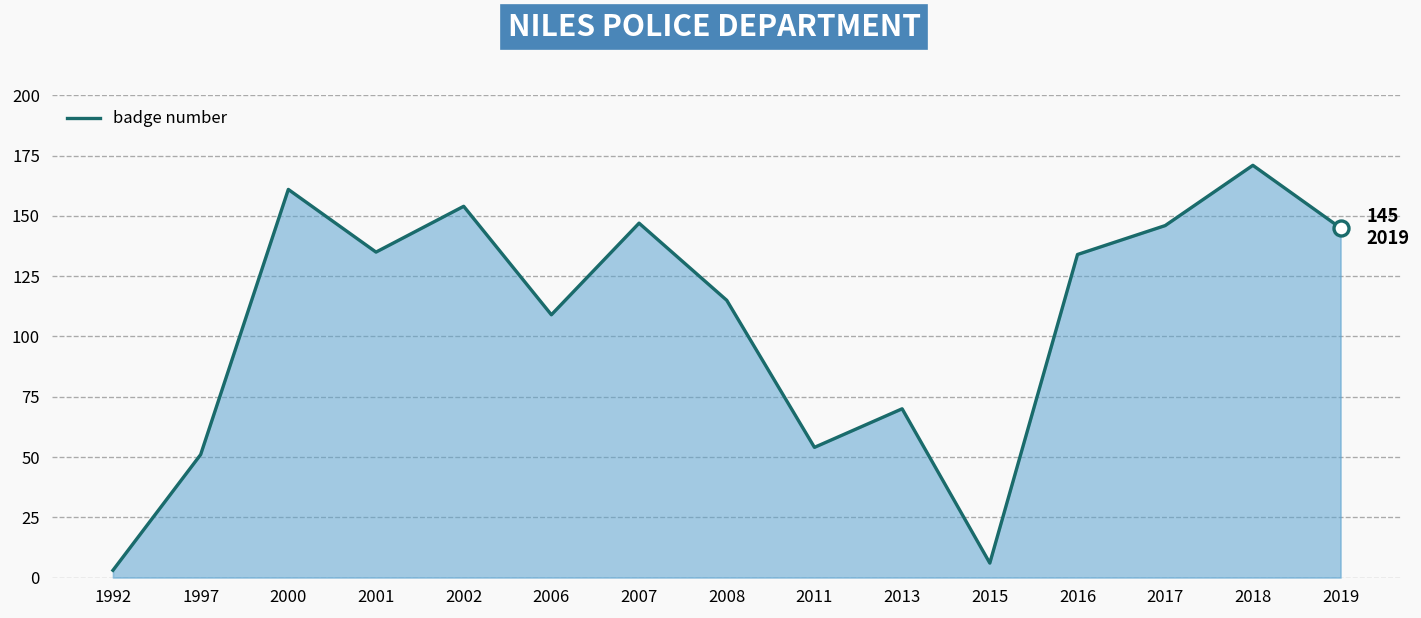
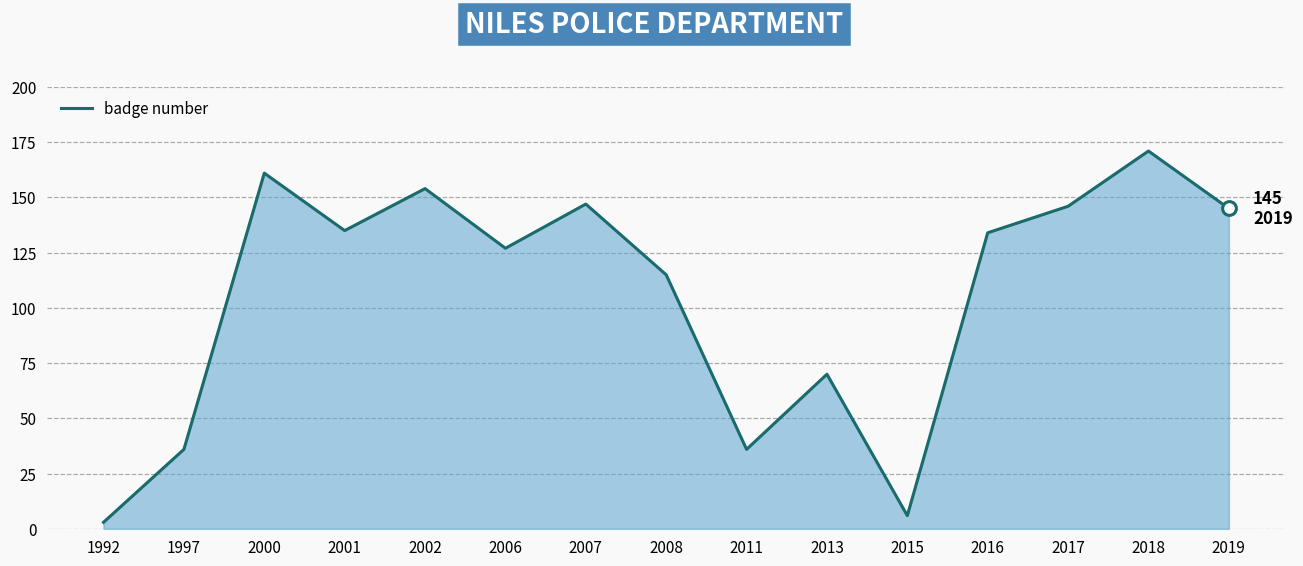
badge number, 1997: 51 -> 36
badge number, 2006: 109 -> 127
badge number, 2011: 54 -> 36
